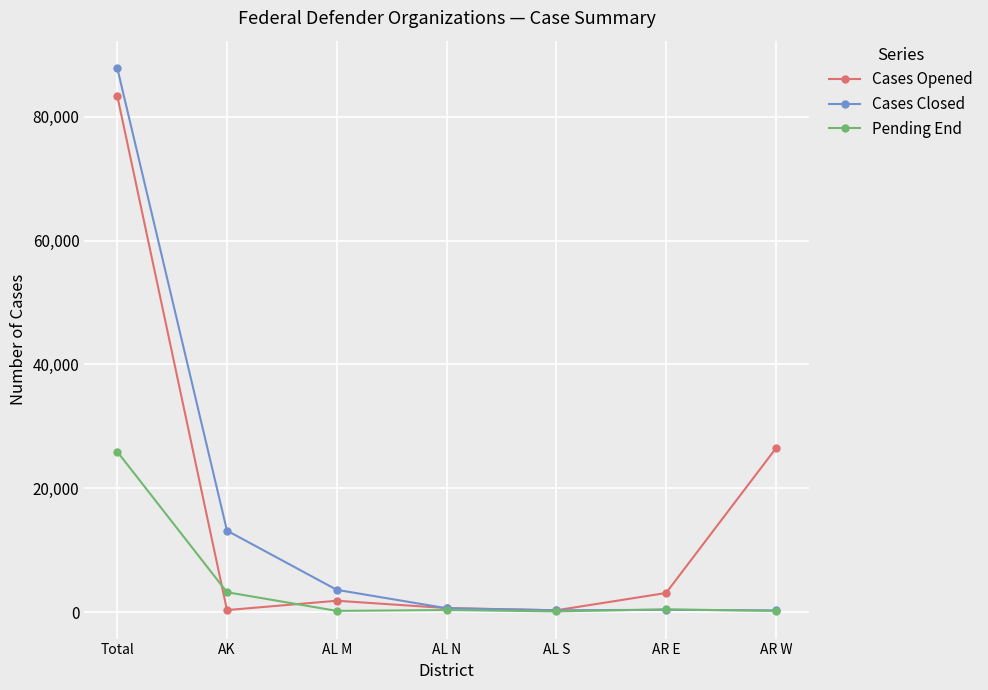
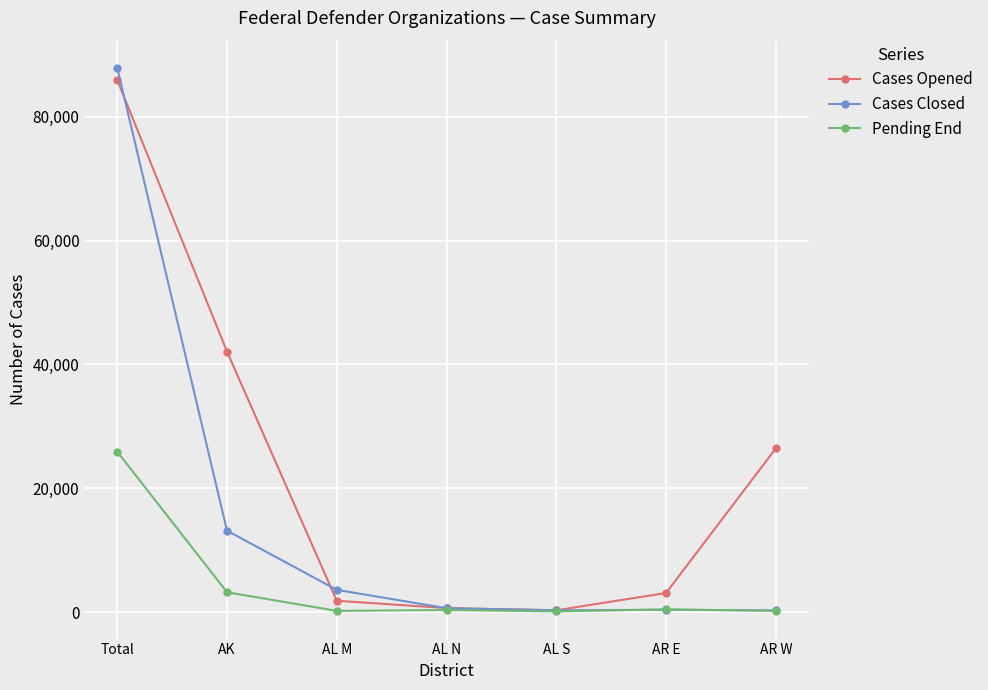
Cases Opened, Total: 83,000 -> 86,000
Cases Opened, AK: 0 -> 42,000
